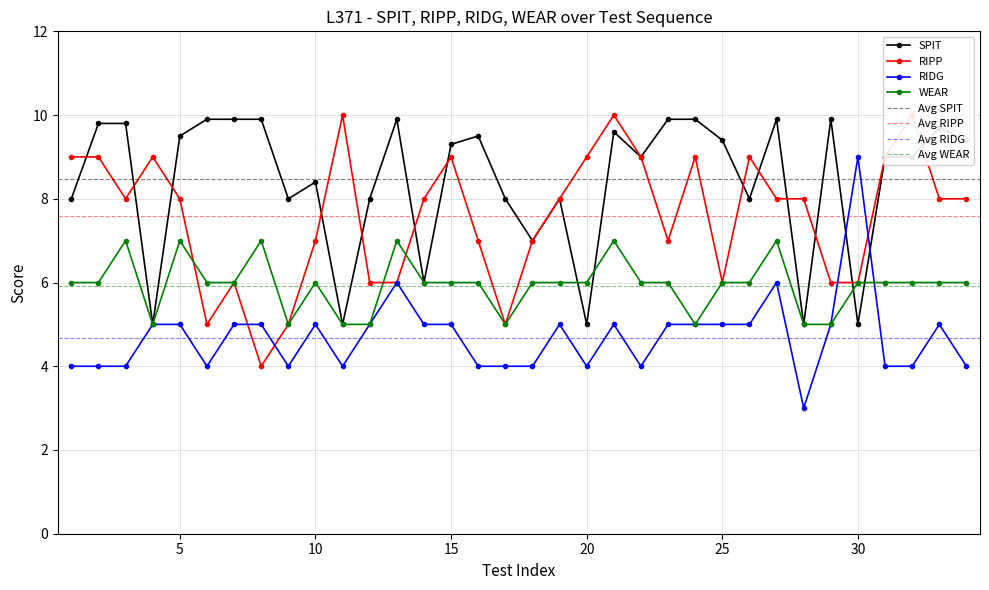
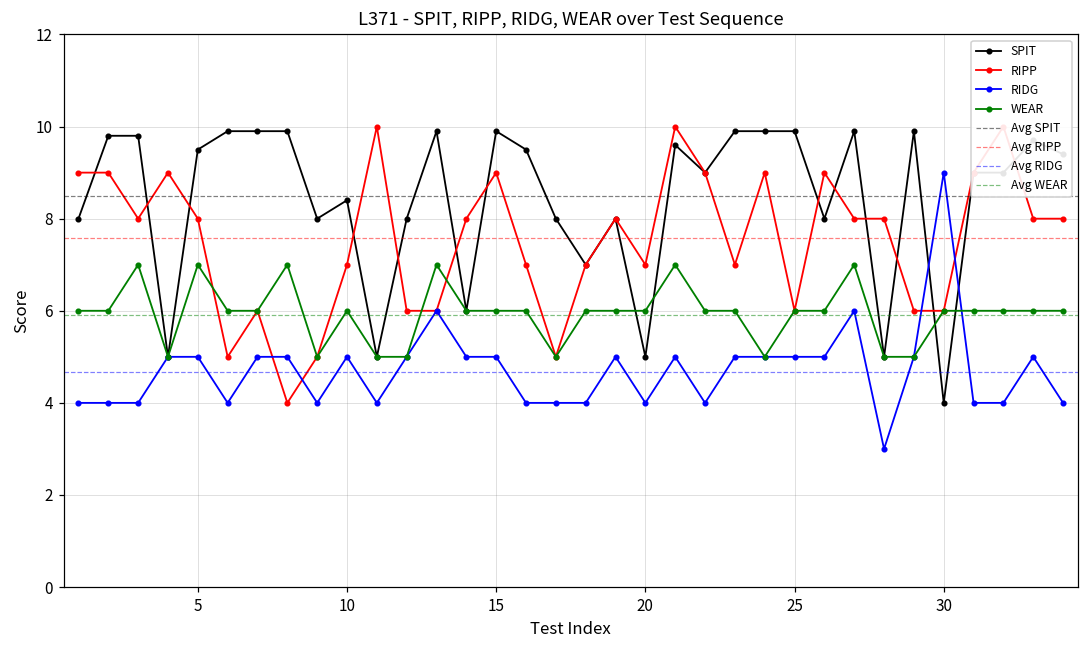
SPIT, 15: 9.3 -> 9.9
RIPP, 20: 9 -> 7
SPIT, 25: 9.4 -> 9.9
SPIT, 30: 5 -> 4
